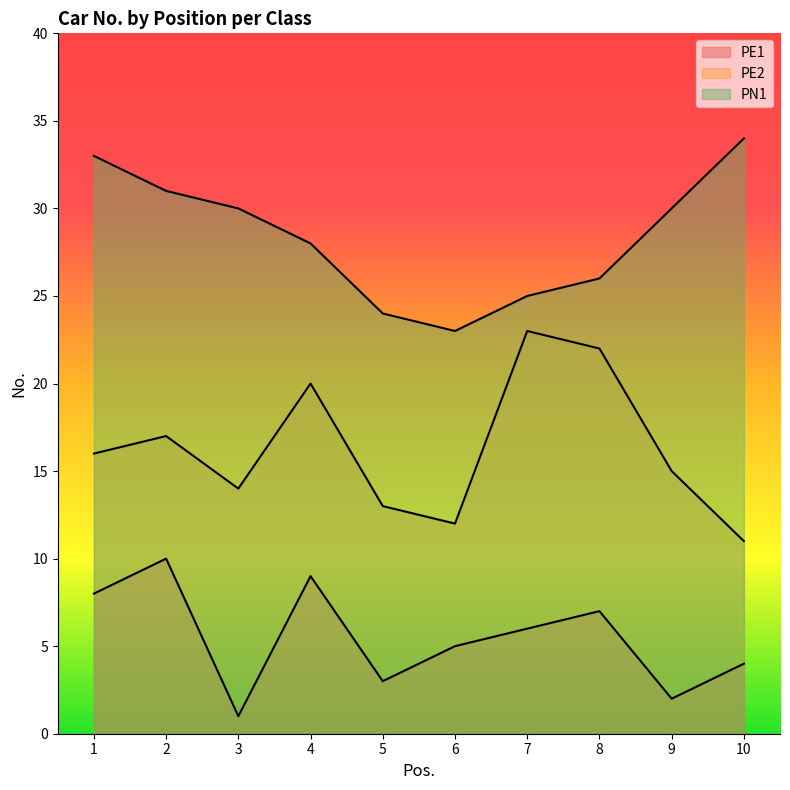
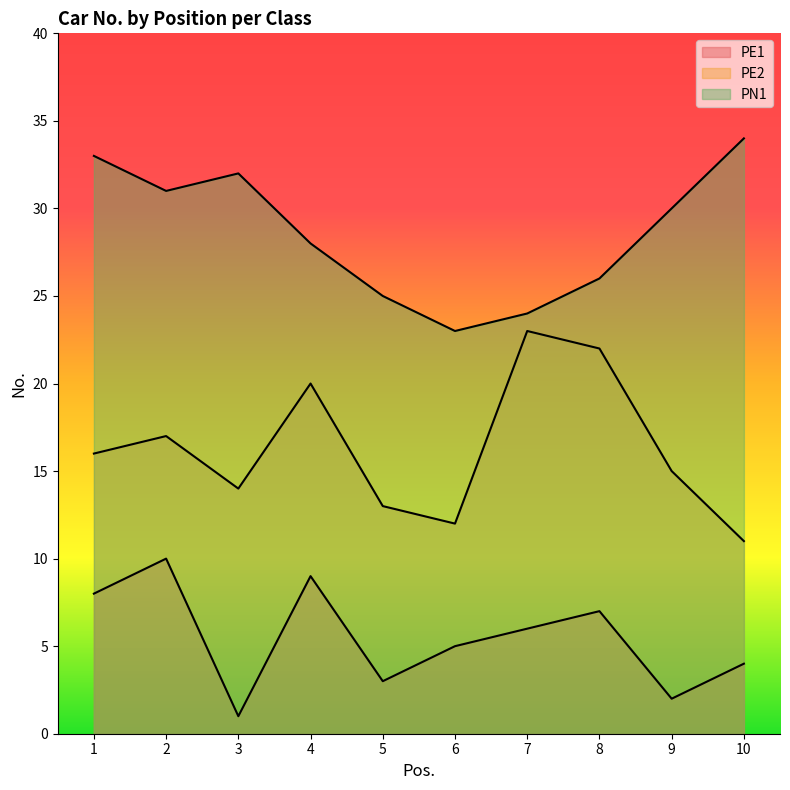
PN1, 3: 30 -> 32
PN1, 5: 24 -> 25
PN1, 7: 25 -> 24
